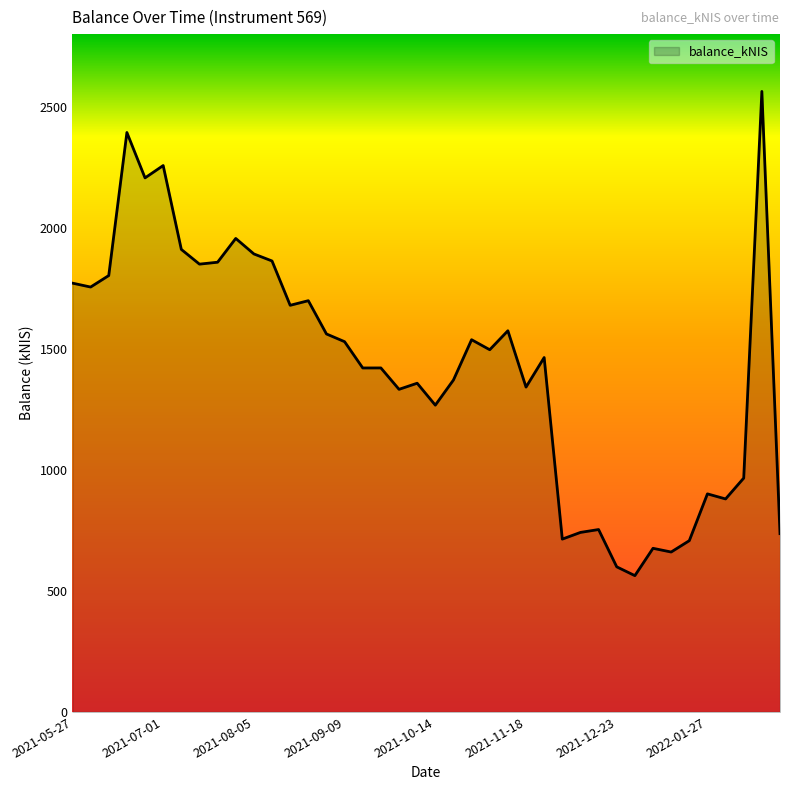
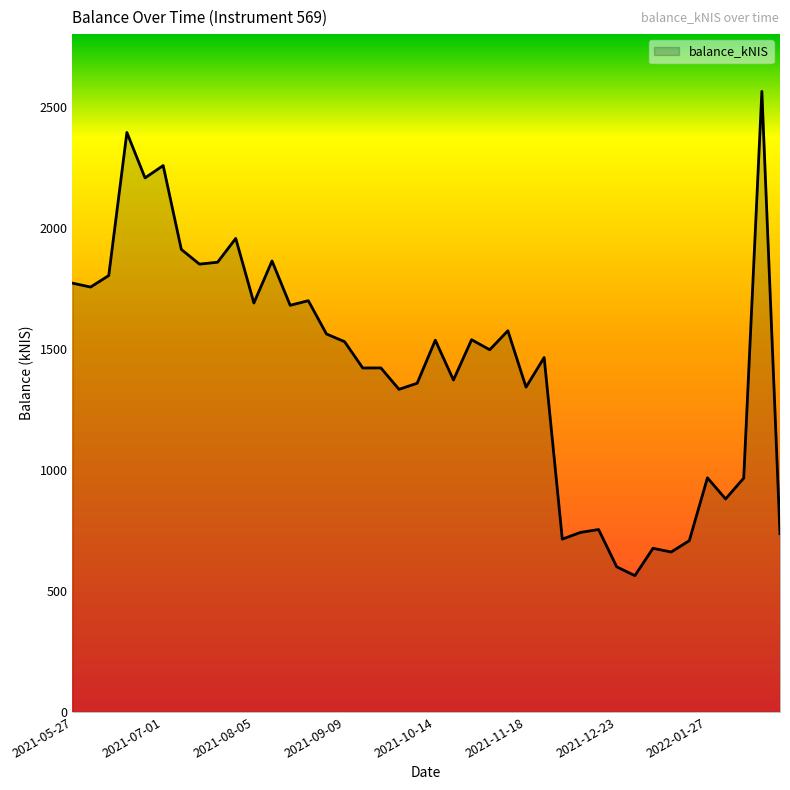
2021-08-05: 1890 -> 1690
2021-10-14: 1270 -> 1540
2022-01-27: 900 -> 970
